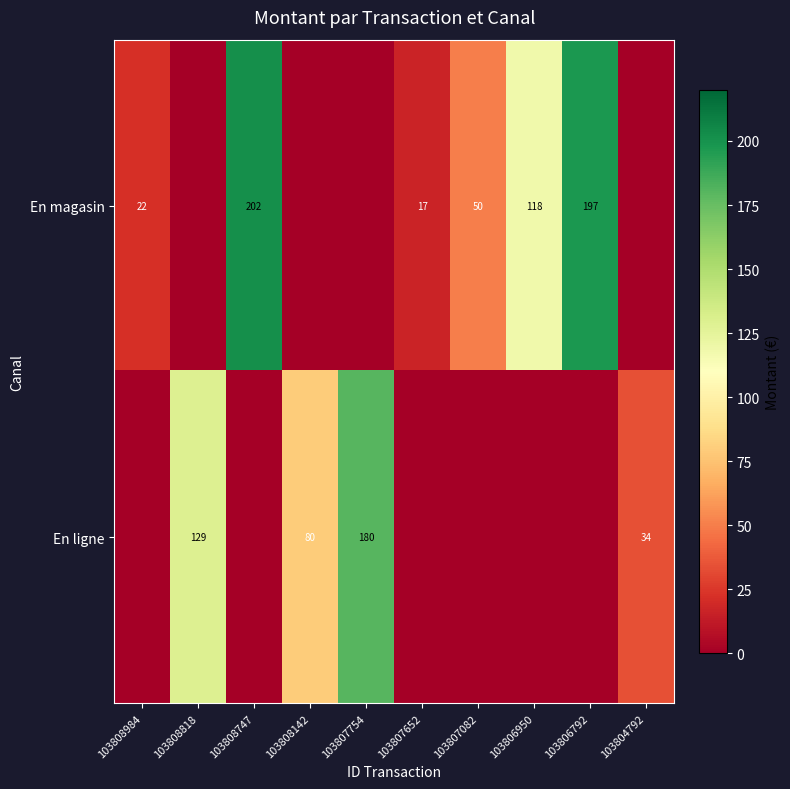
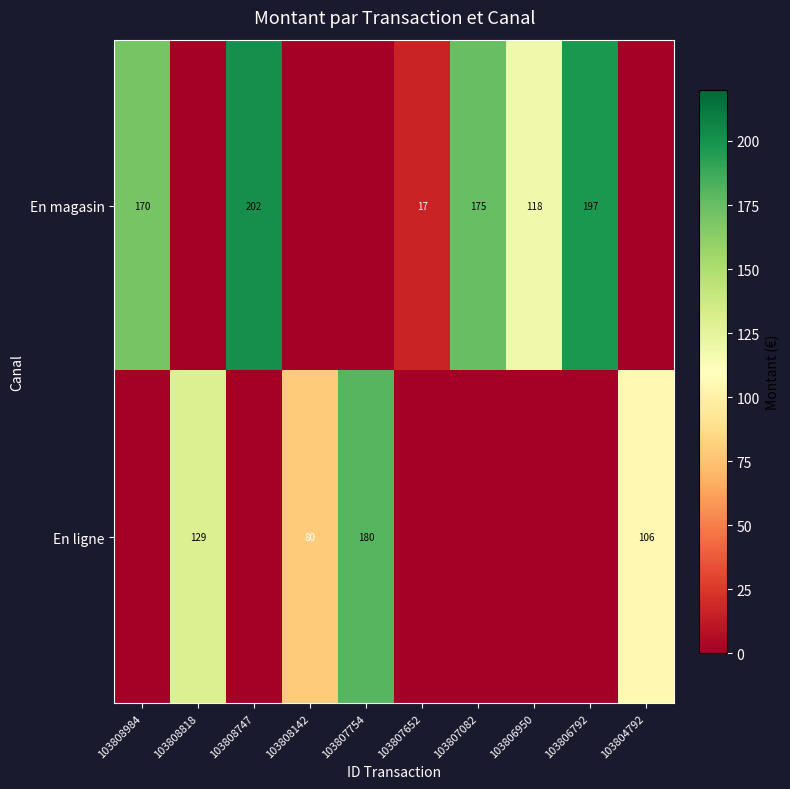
En magasin, 103808984: 22 -> 170
En magasin, 103807082: 50 -> 175
En ligne, 103804792: 34 -> 106
